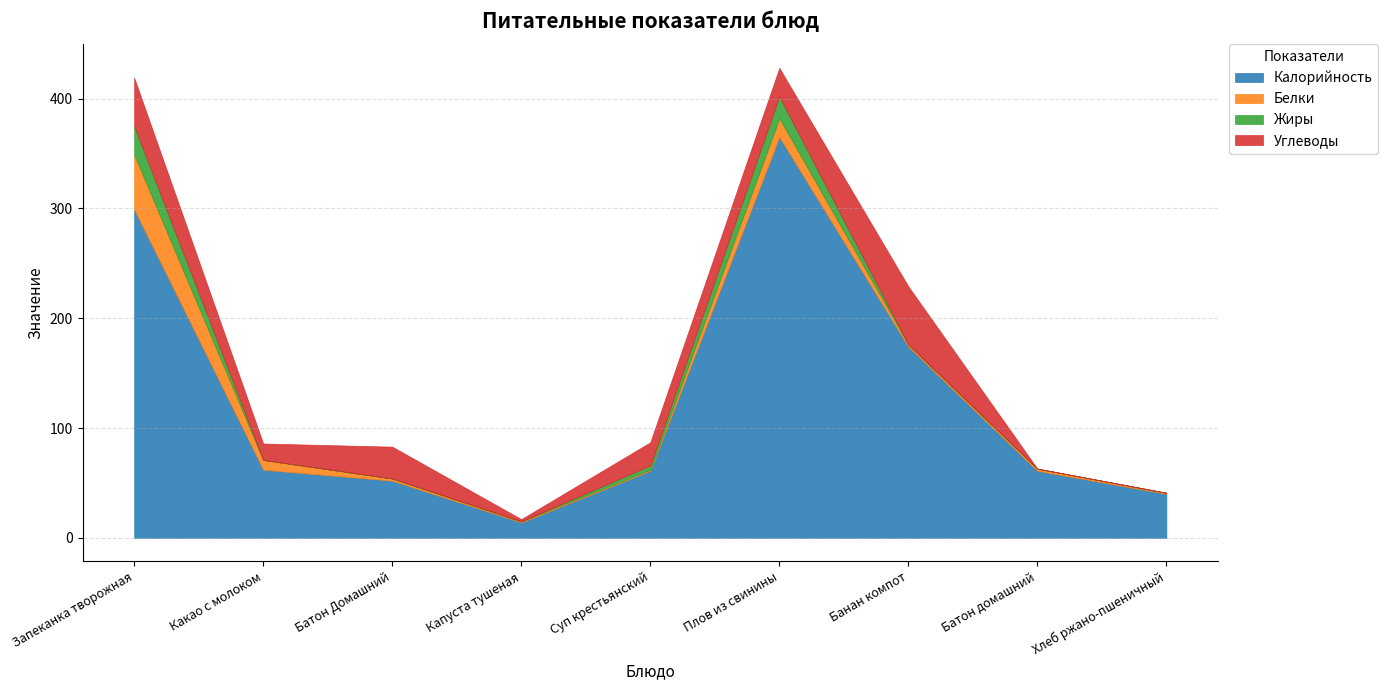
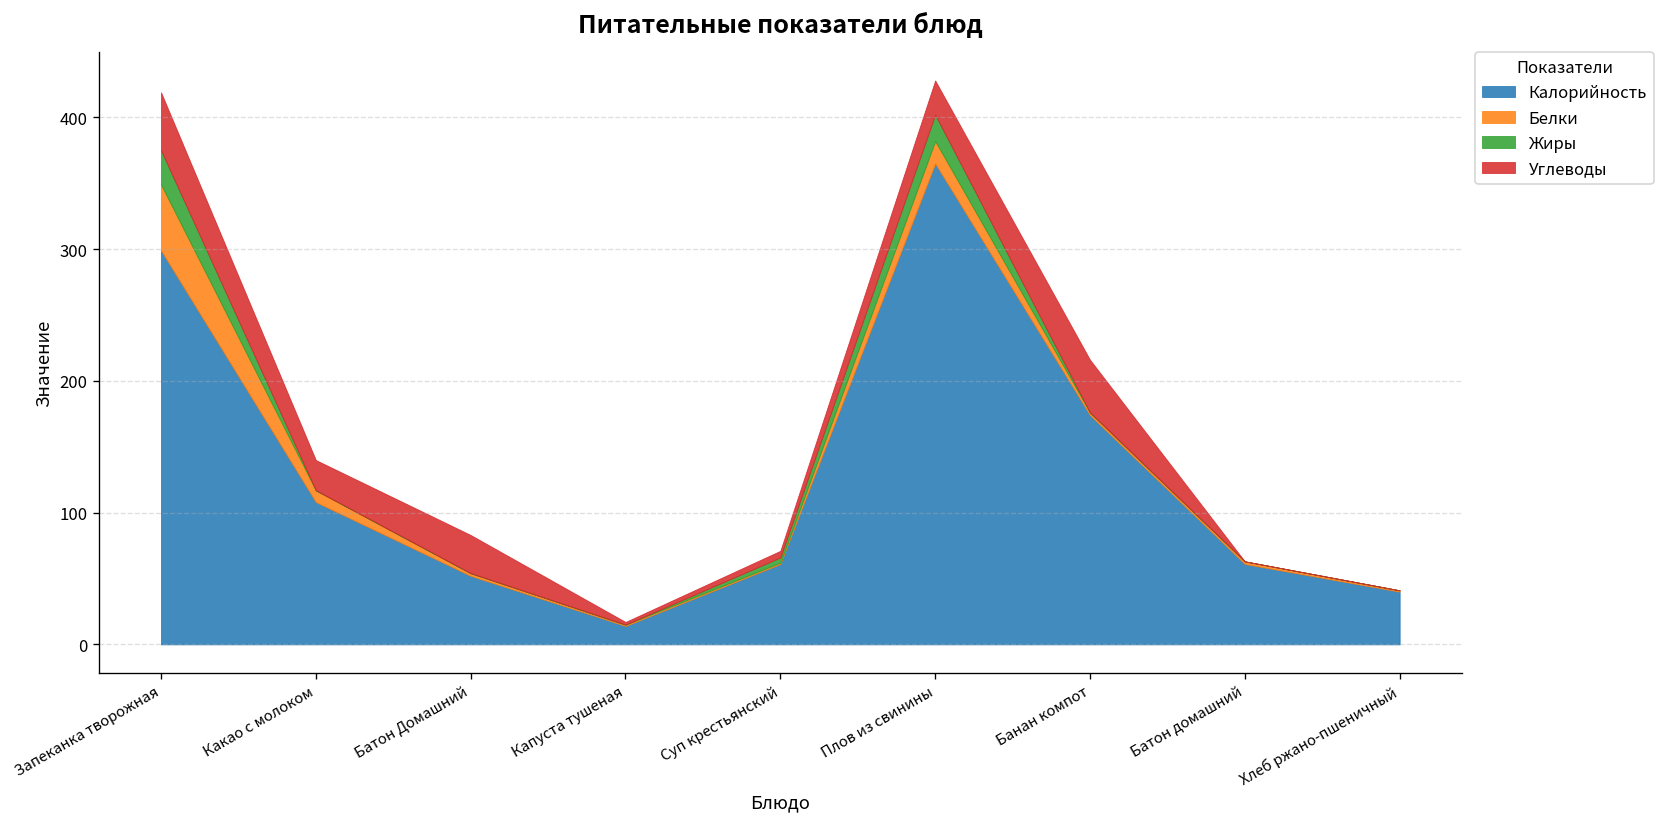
Калорийность, Какао с молоком: 62 -> 108
Углеводы, Какао с молоком: 15 -> 23
Углеводы, Суп крестьянский: 21 -> 5
Углеводы, Банан компот: 53 -> 40
